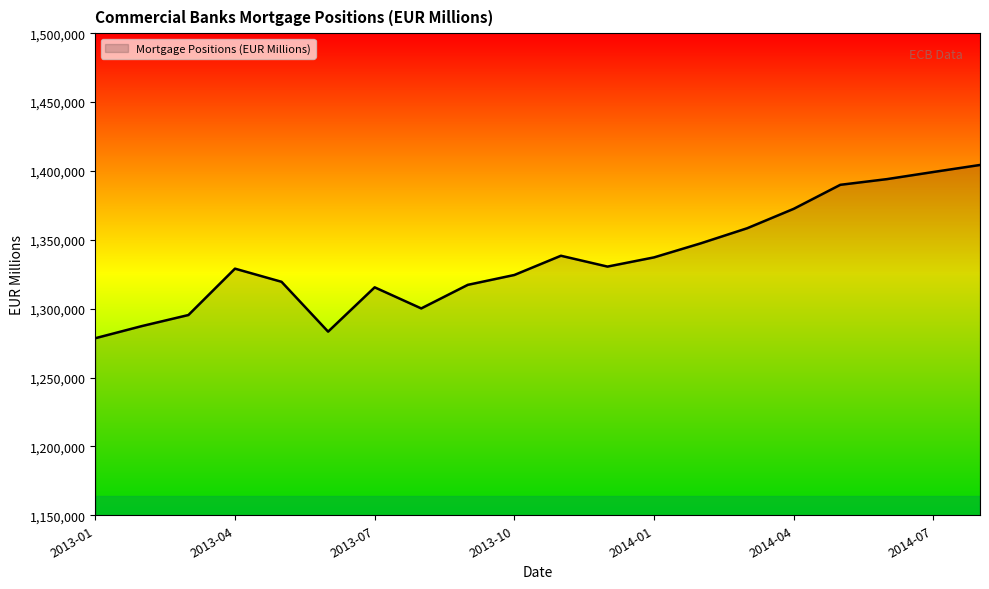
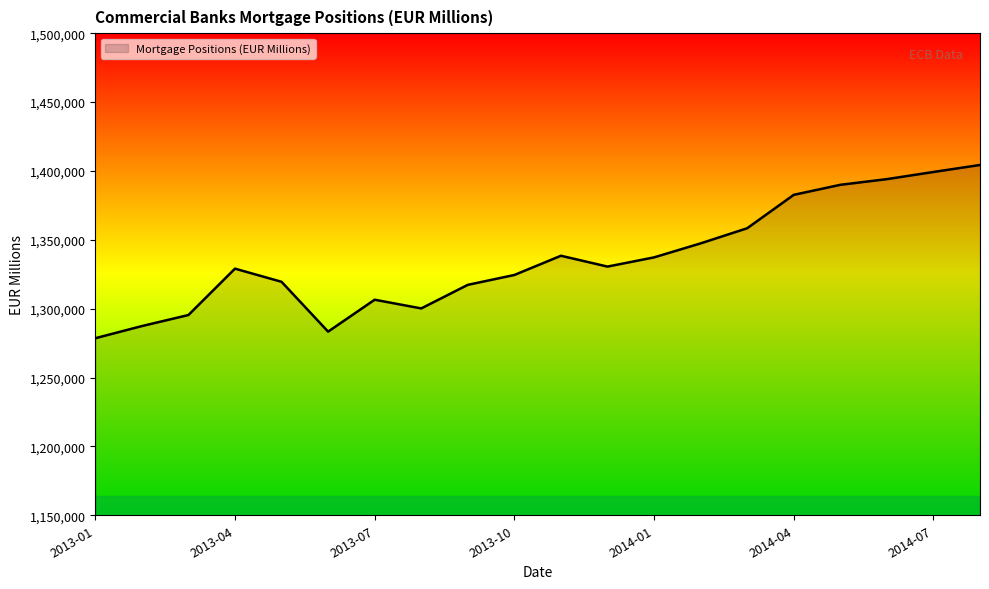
2013-07: 1,315,000 -> 1,306,000
2014-04: 1,372,000 -> 1,383,000
